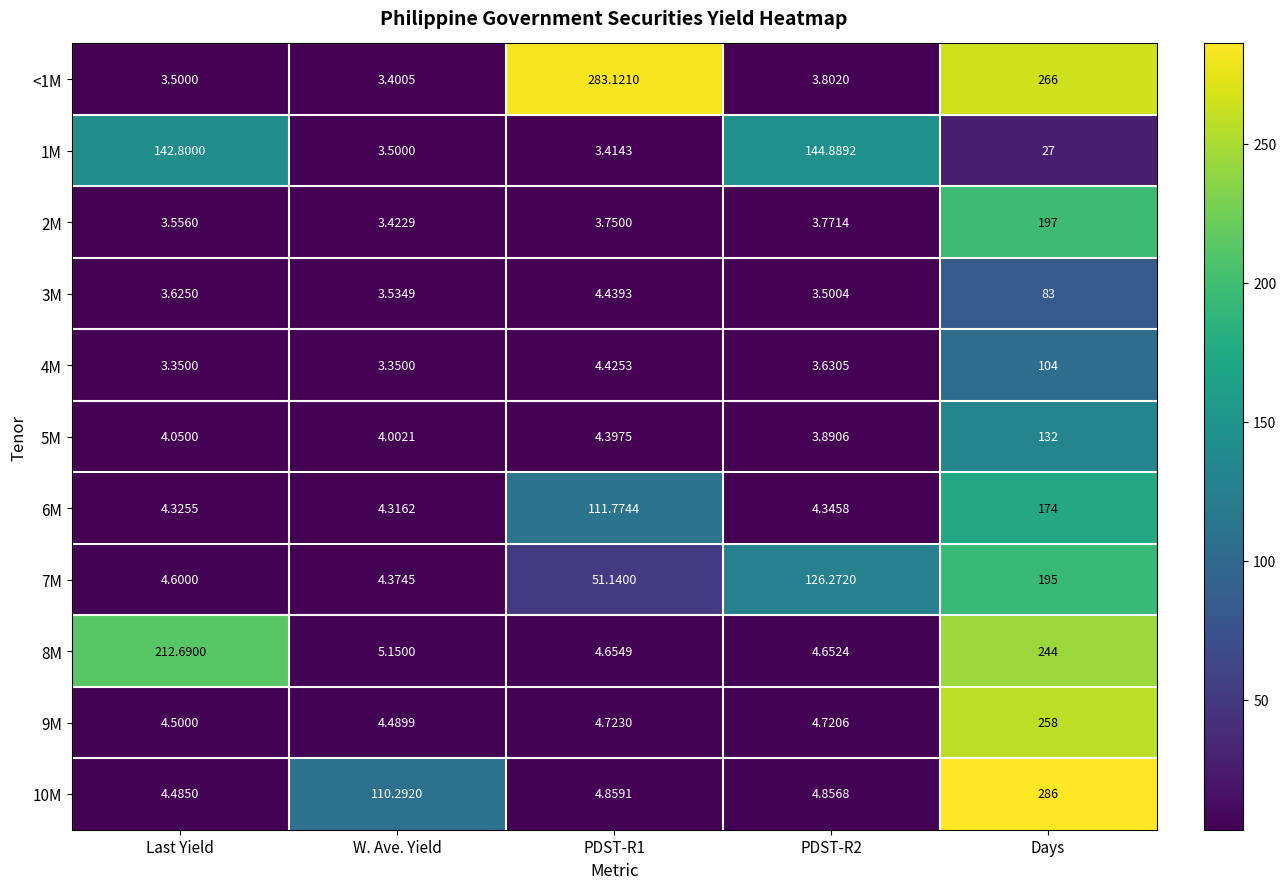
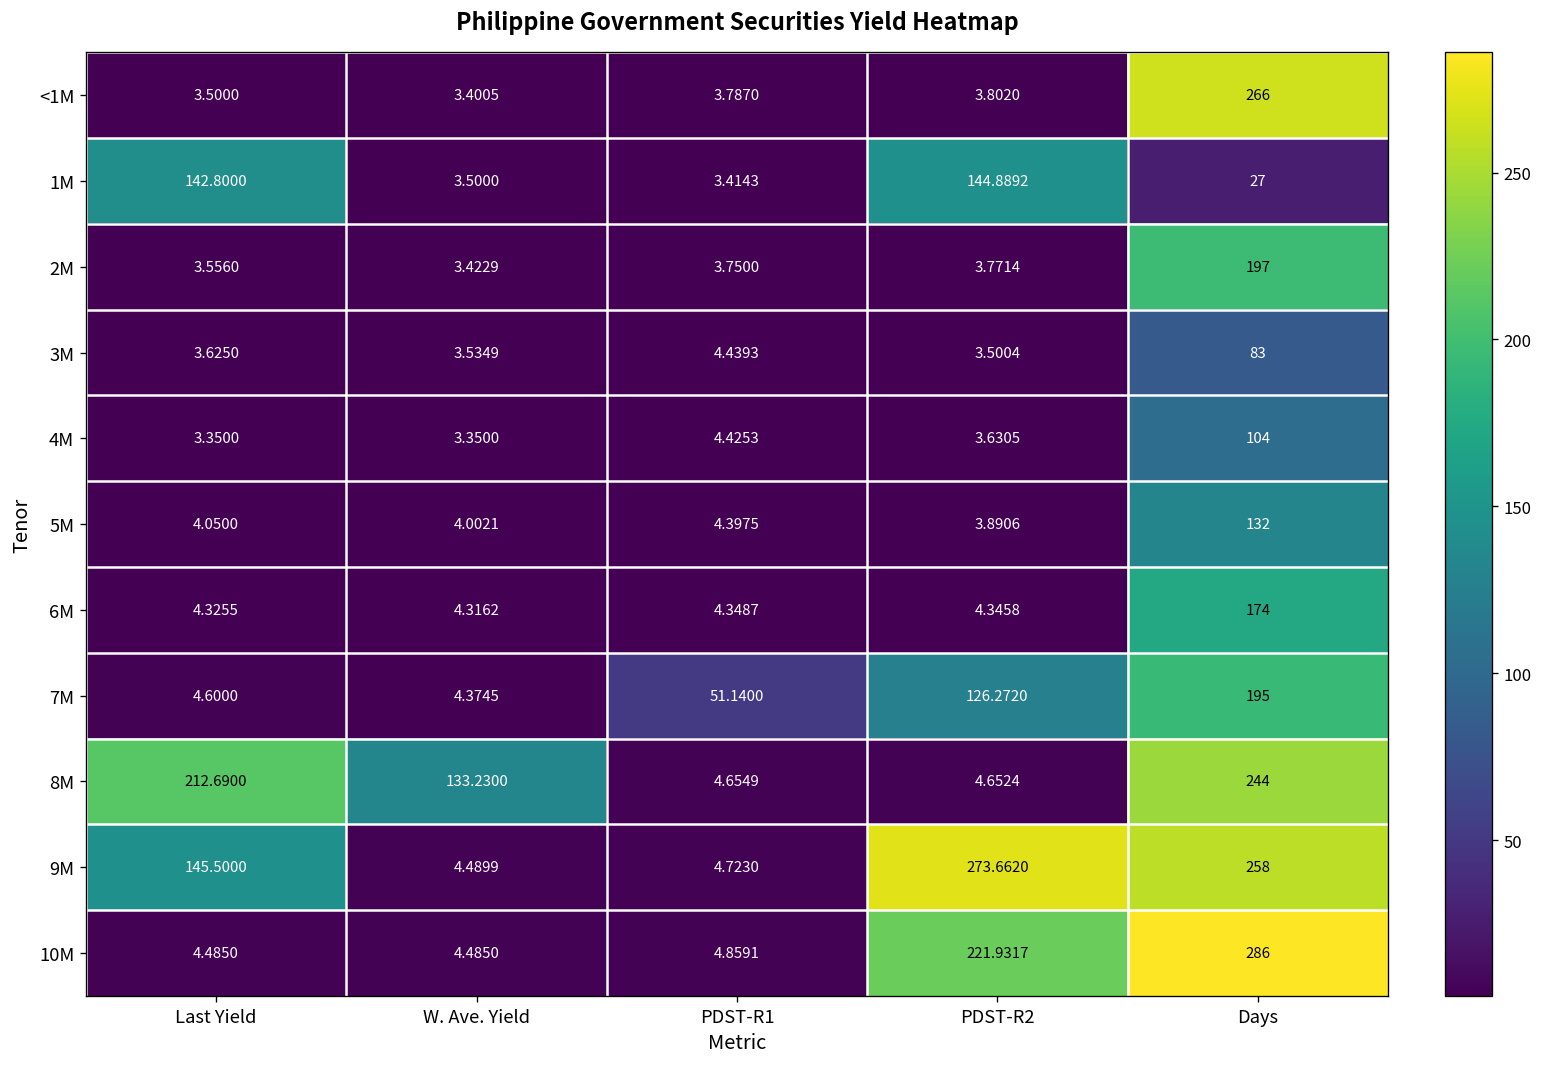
<1M, PDST-R1: 283.1210 -> 3.7870
6M, PDST-R1: 111.7744 -> 4.3487
8M, W. Ave. Yield: 5.1500 -> 133.2300
9M, Last Yield: 4.5000 -> 145.5000
9M, PDST-R2: 4.7206 -> 273.6620
10M, W. Ave. Yield: 110.2920 -> 4.4850
10M, PDST-R2: 4.8568 -> 221.9317
